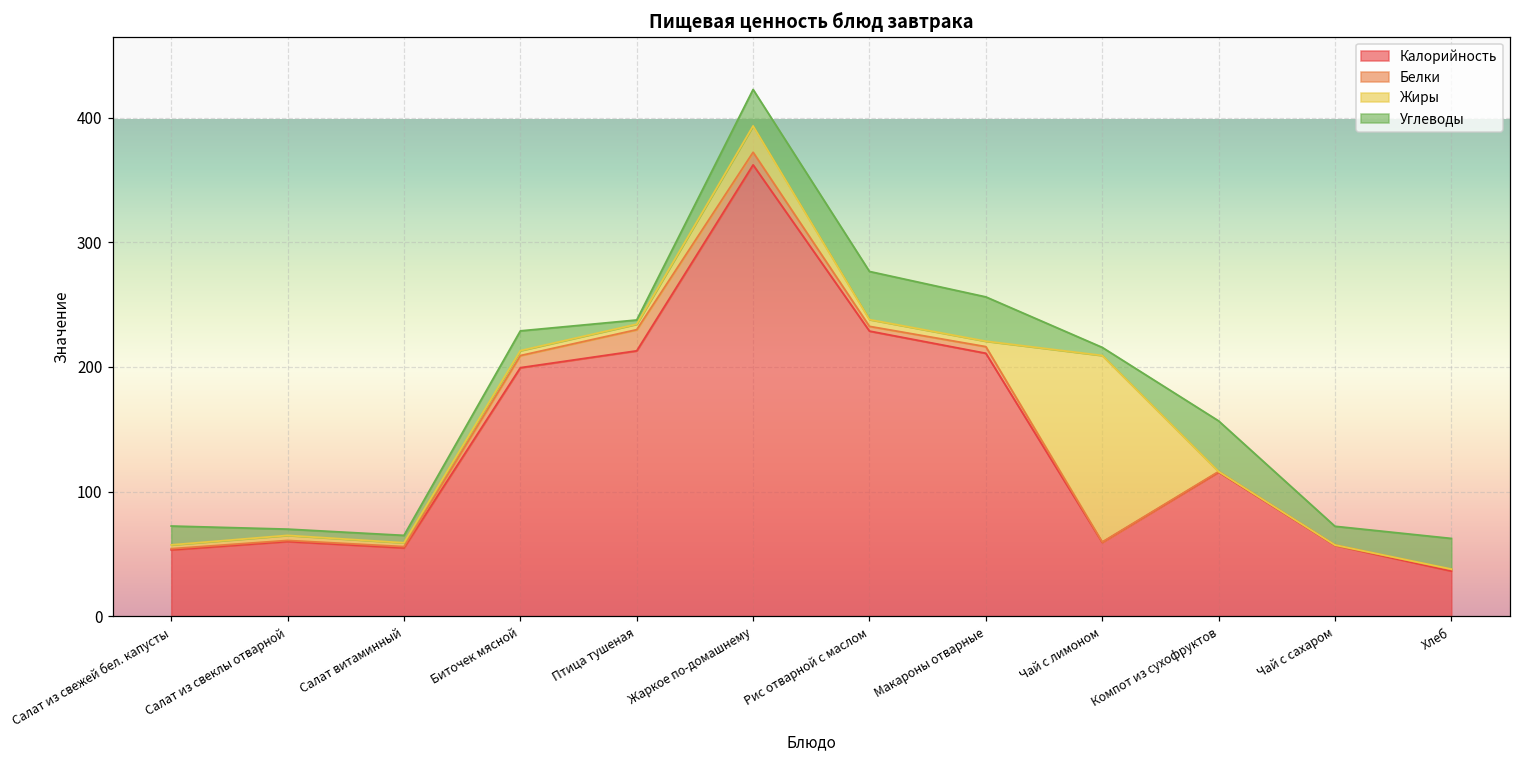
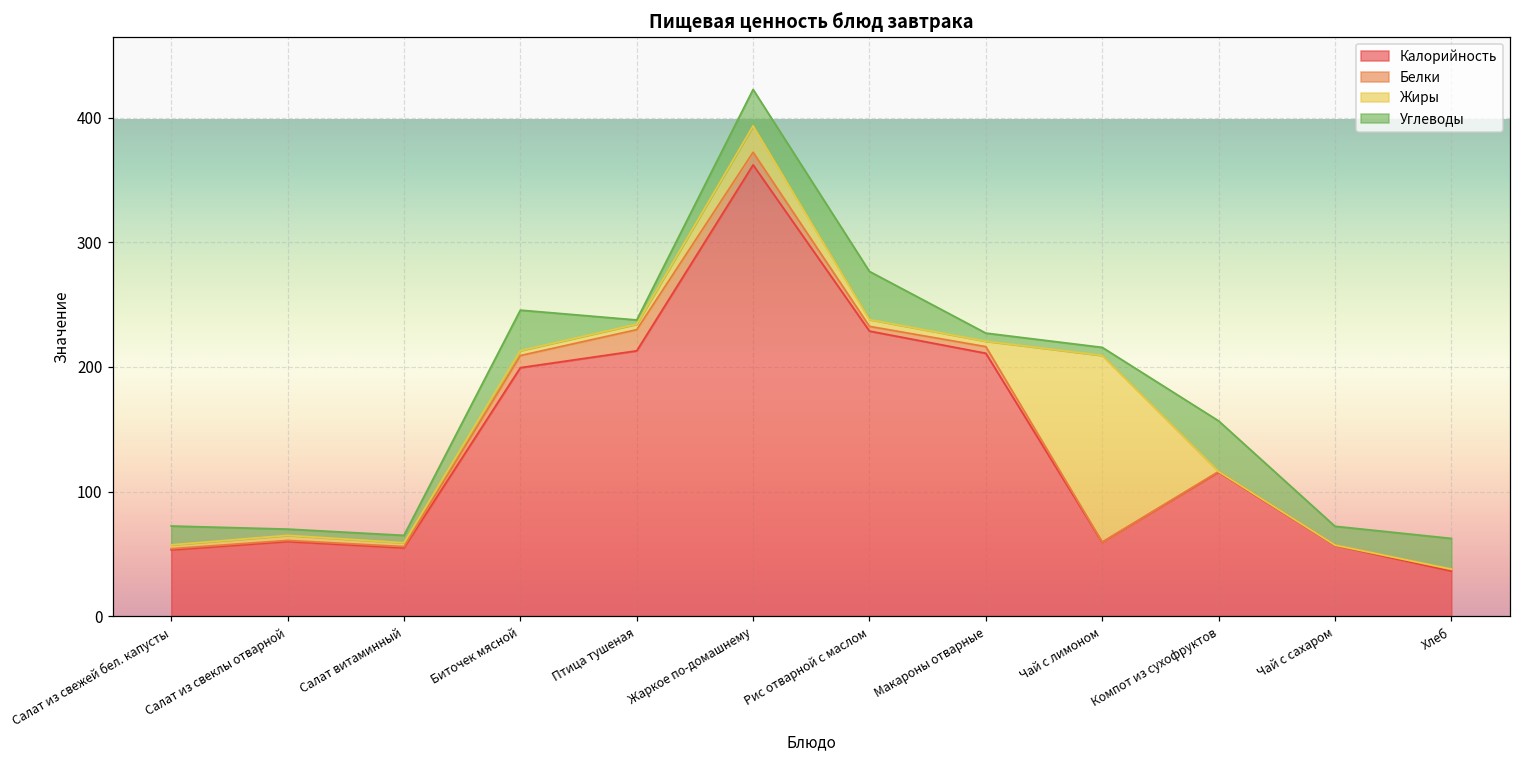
Углеводы, Биточек мясной: 16 -> 32
Углеводы, Макароны отварные: 36 -> 6
